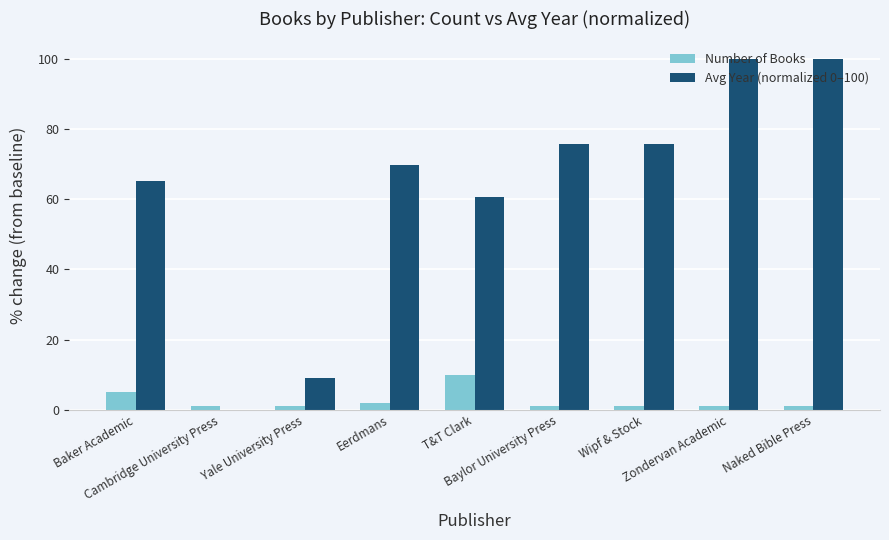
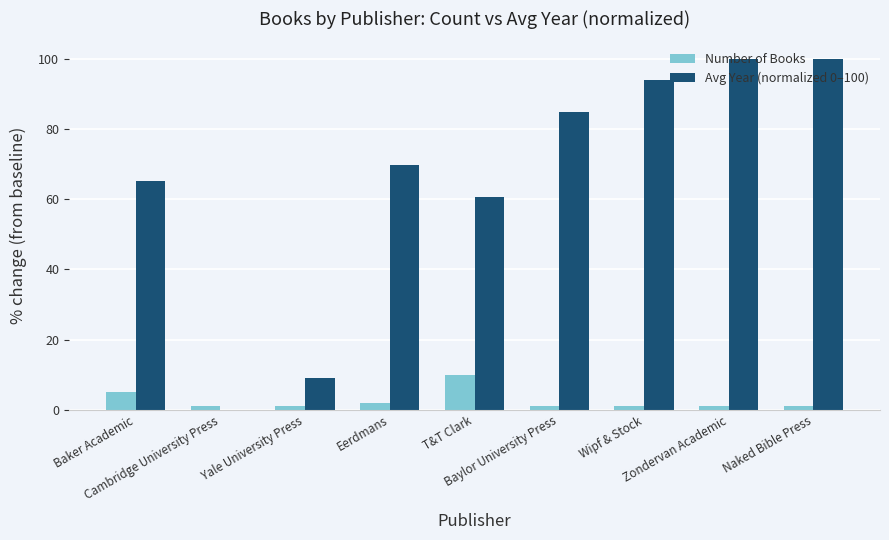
Avg Year (normalized 0–100), Baylor University Press: 76 -> 85
Avg Year (normalized 0–100), Wipf & Stock: 76 -> 94
